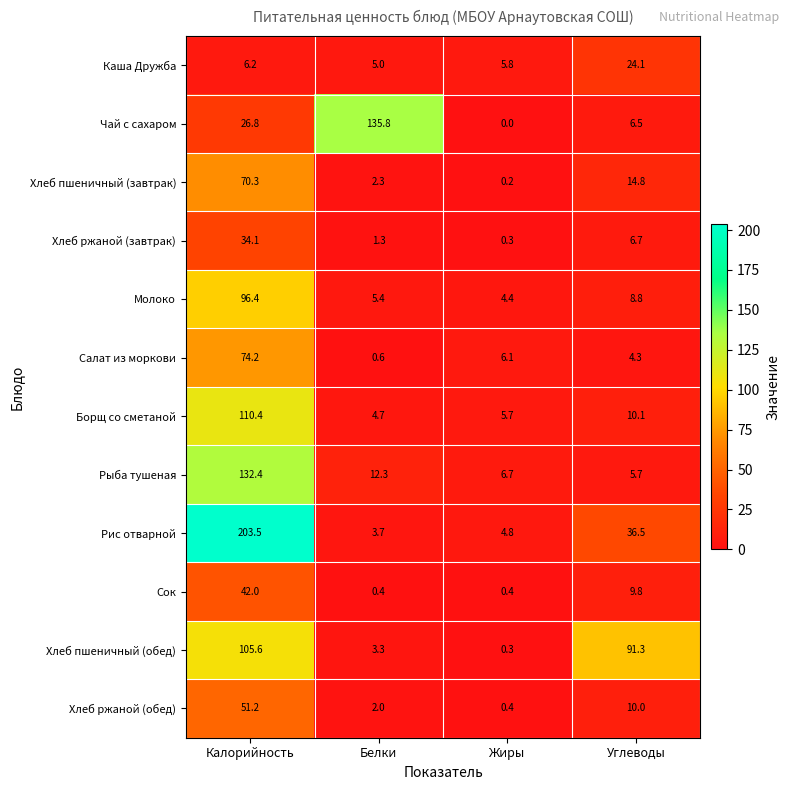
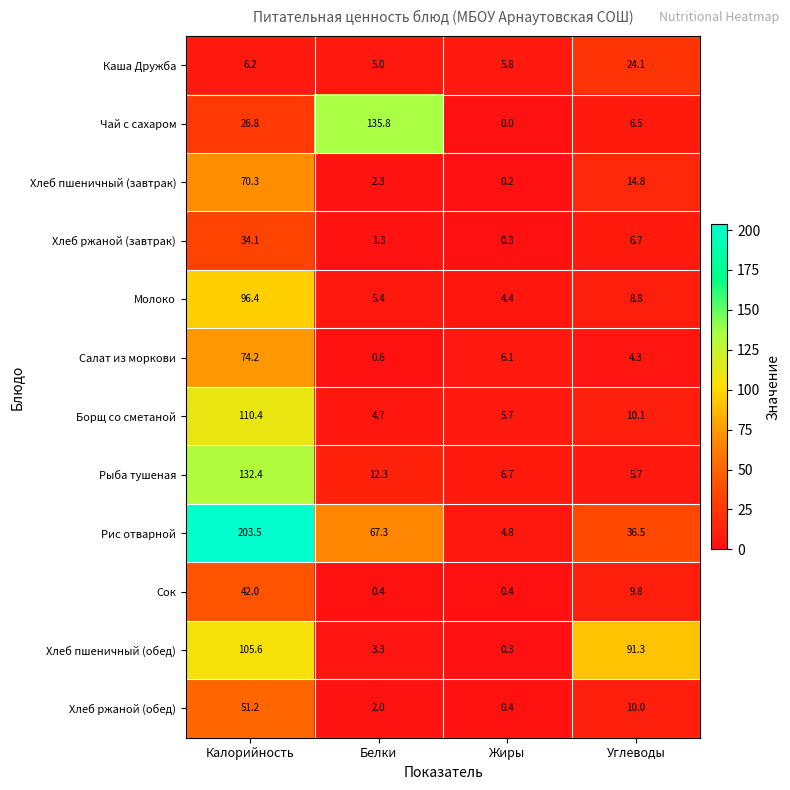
Рис отварной, Белки: 3.7 -> 67.3
